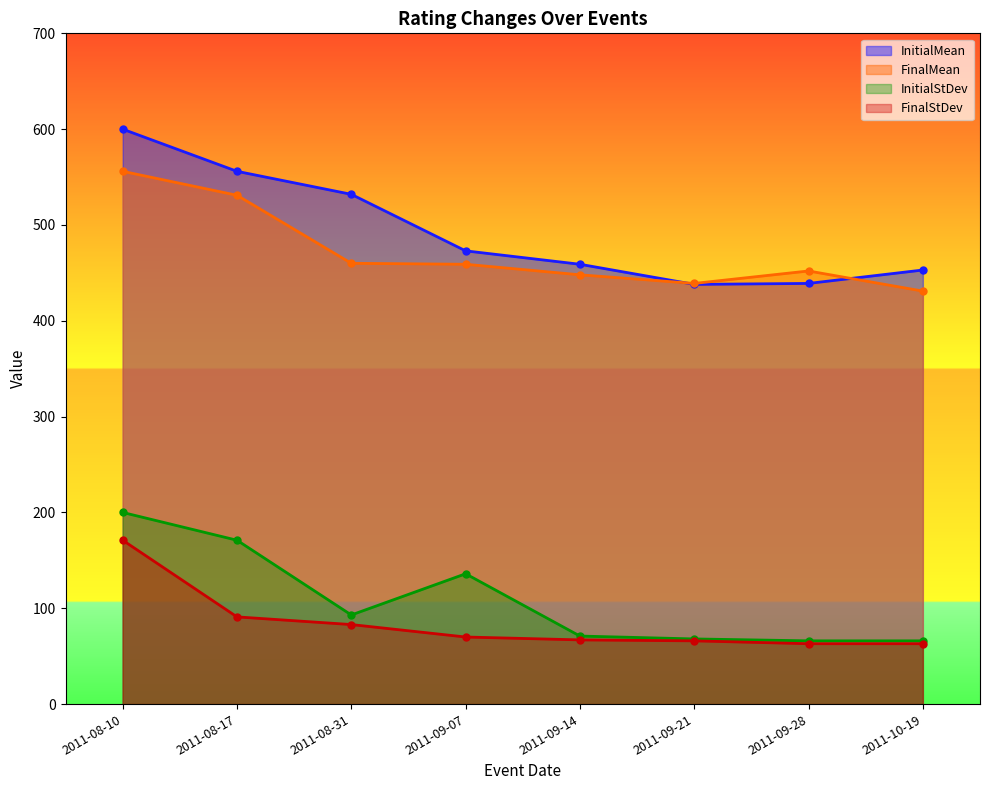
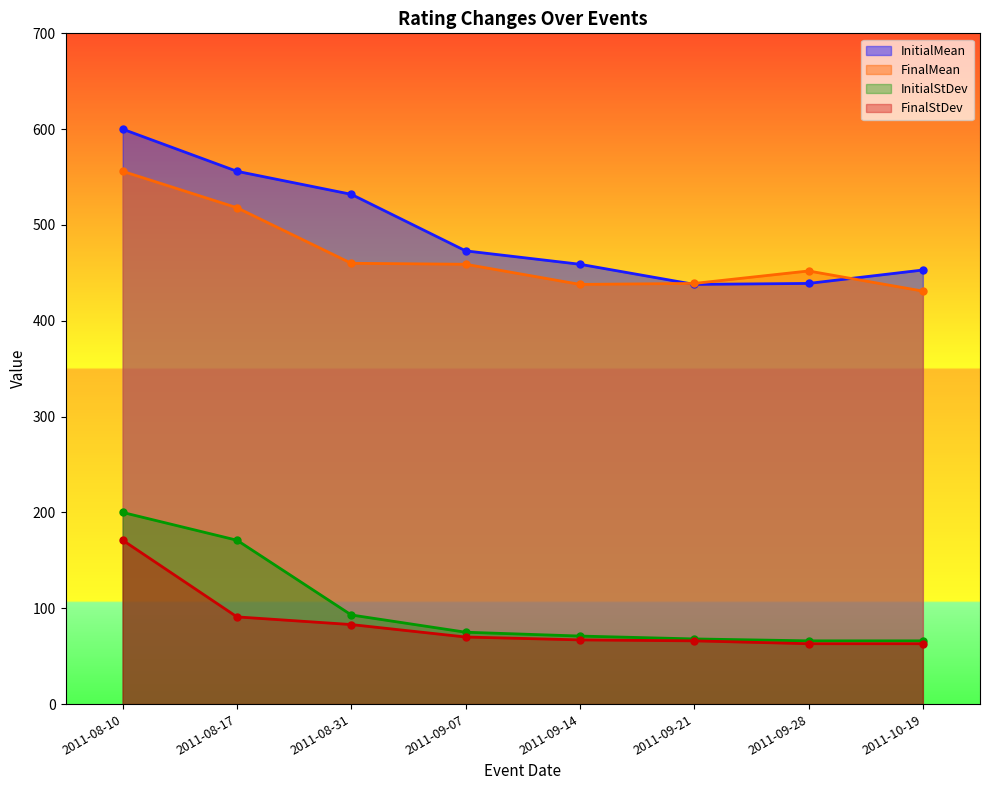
FinalMean, 2011-08-17: 530 -> 520
InitialStDev, 2011-09-07: 140 -> 80
FinalMean, 2011-09-14: 450 -> 440
